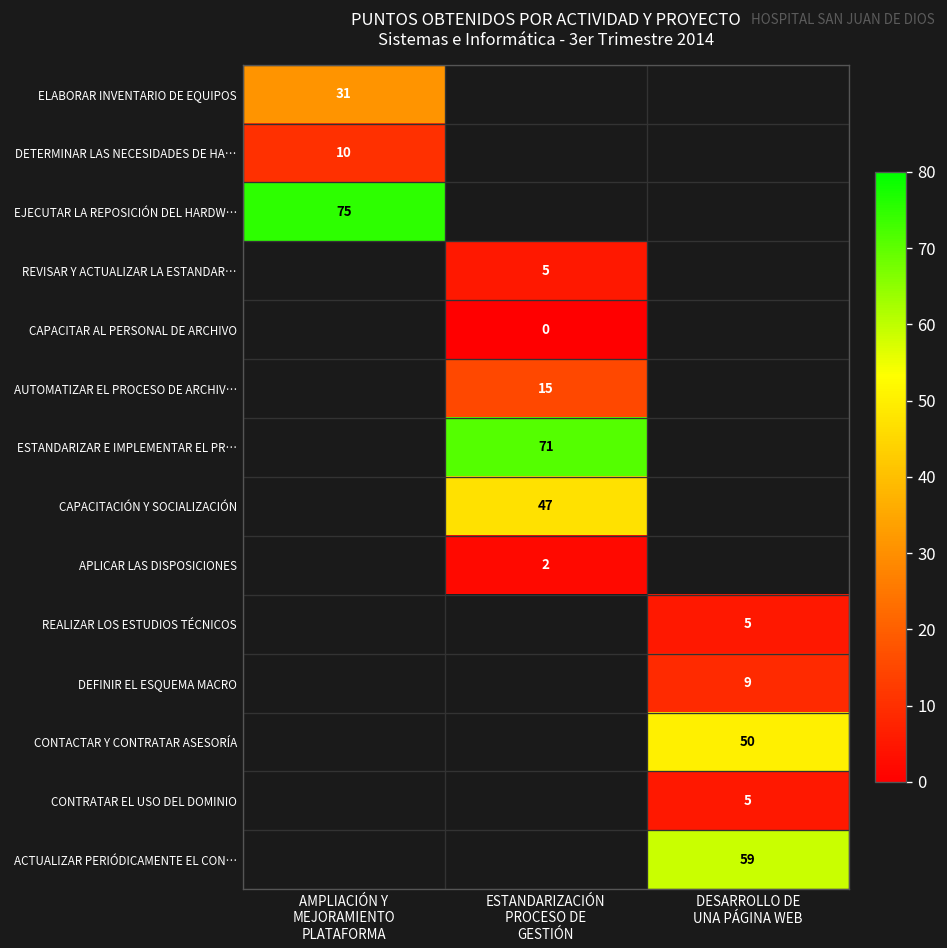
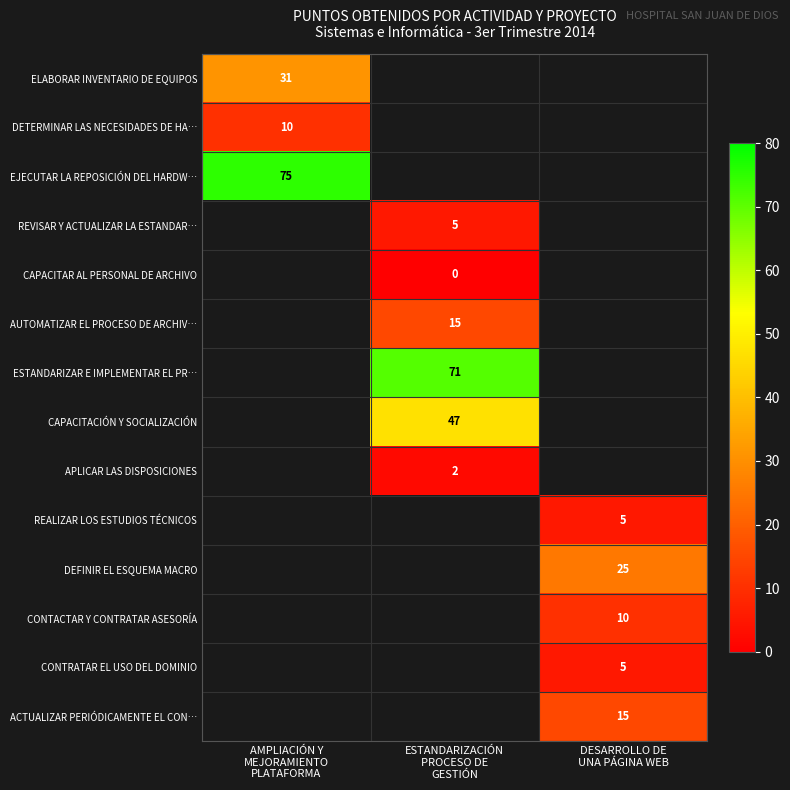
DEFINIR EL ESQUEMA MACRO, DESARROLLO DE UNA PÁGINA WEB: 9 -> 25
CONTACTAR Y CONTRATAR ASESORÍA, DESARROLLO DE UNA PÁGINA WEB: 50 -> 10
ACTUALIZAR PERIÓDICAMENTE EL CON…, DESARROLLO DE UNA PÁGINA WEB: 59 -> 15
